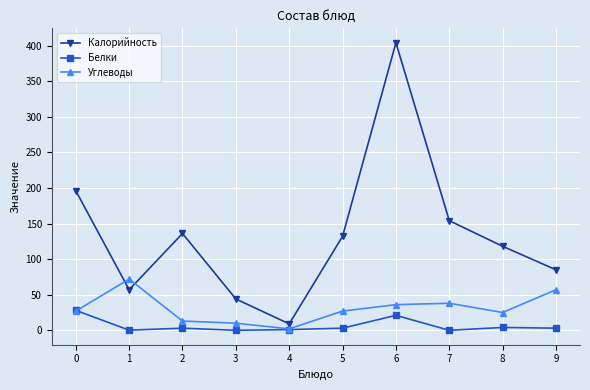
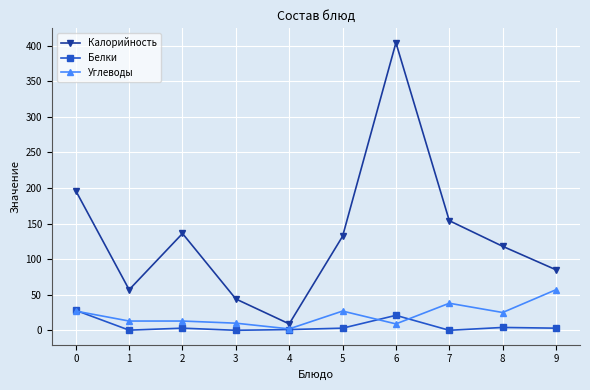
Углеводы, 1: 70 -> 10
Углеводы, 6: 40 -> 10
